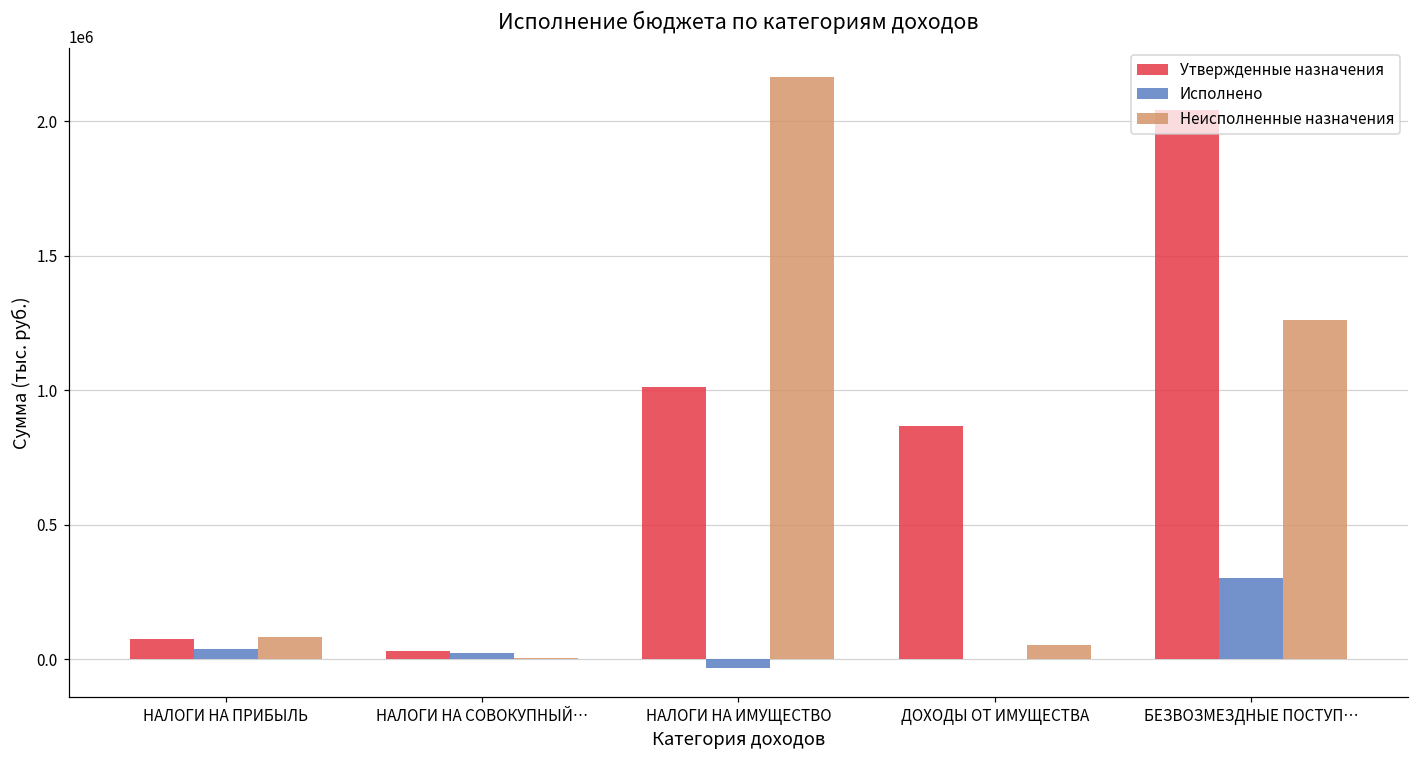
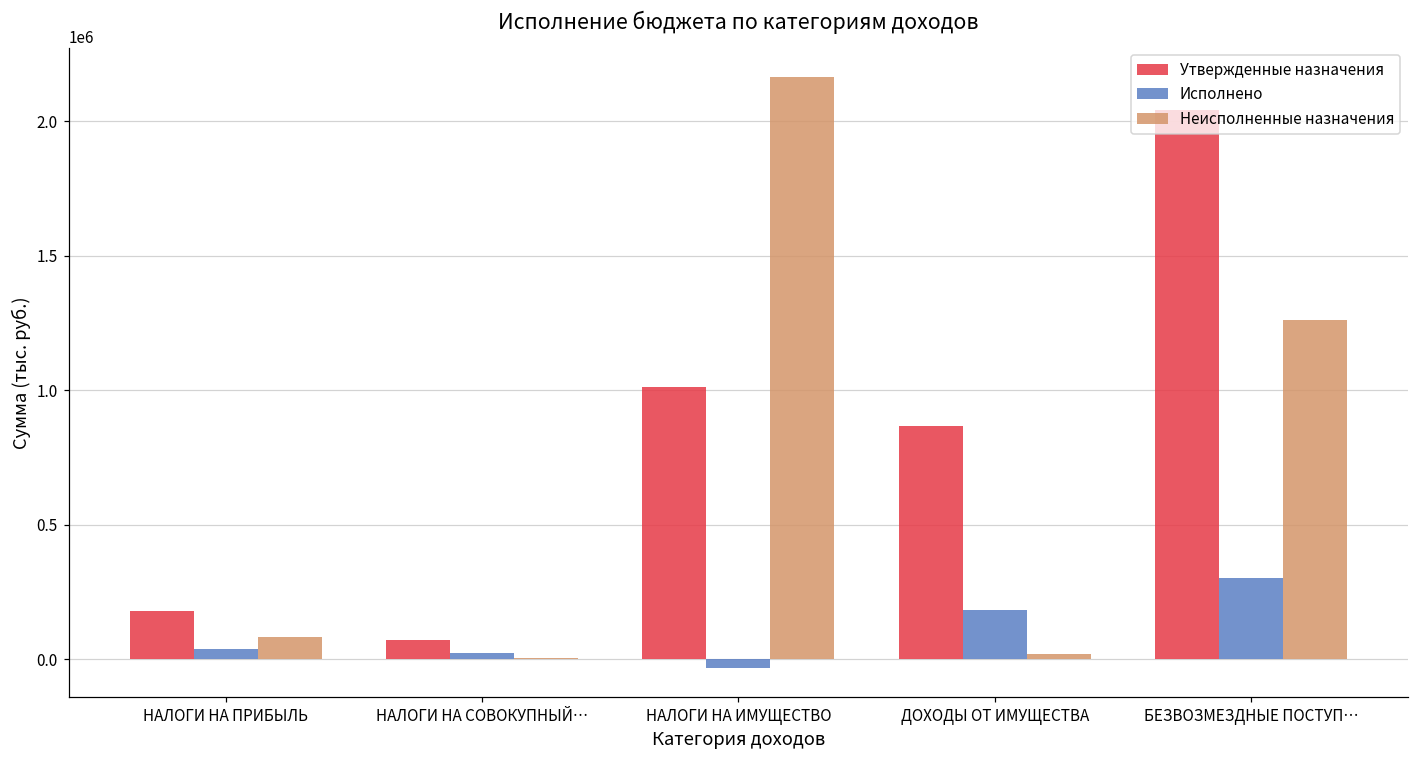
Утвержденные назначения, НАЛОГИ НА ПРИБЫЛЬ: 80000 -> 180000
Утвержденные назначения, НАЛОГИ НА СОВОКУПНЫЙ…: 30000 -> 70000
Исполнено, ДОХОДЫ ОТ ИМУЩЕСТВА: 0 -> 180000
Неисполненные назначения, ДОХОДЫ ОТ ИМУЩЕСТВА: 50000 -> 20000
